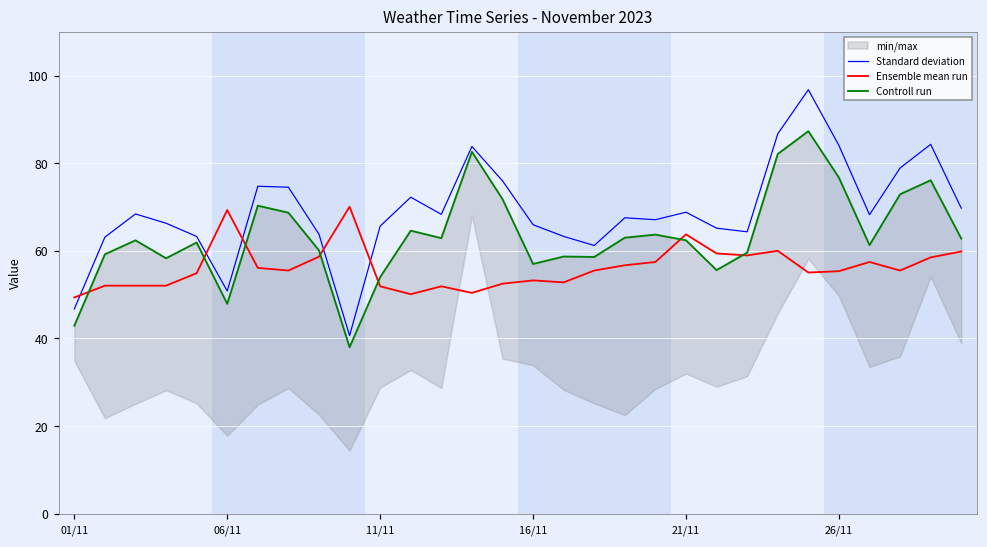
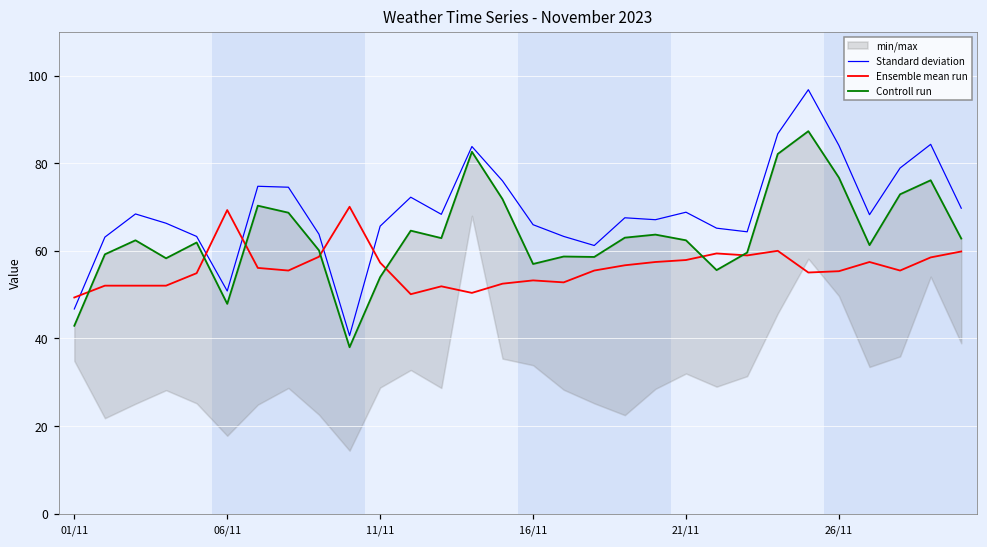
Ensemble mean run, 11/11: 52 -> 57
Ensemble mean run, 21/11: 64 -> 58
